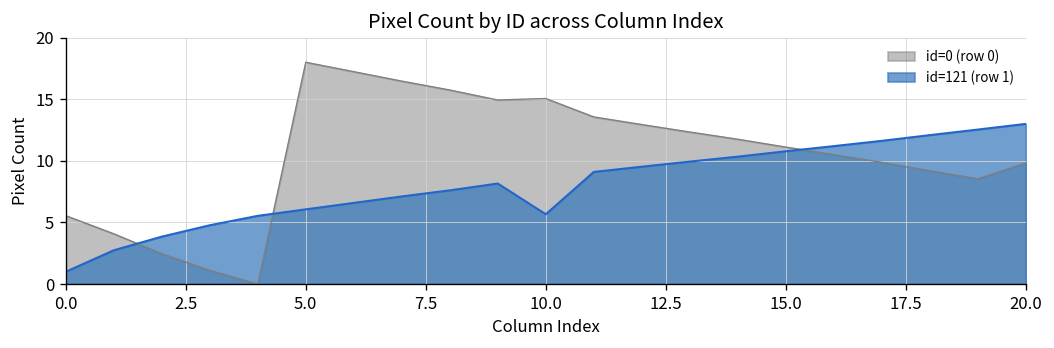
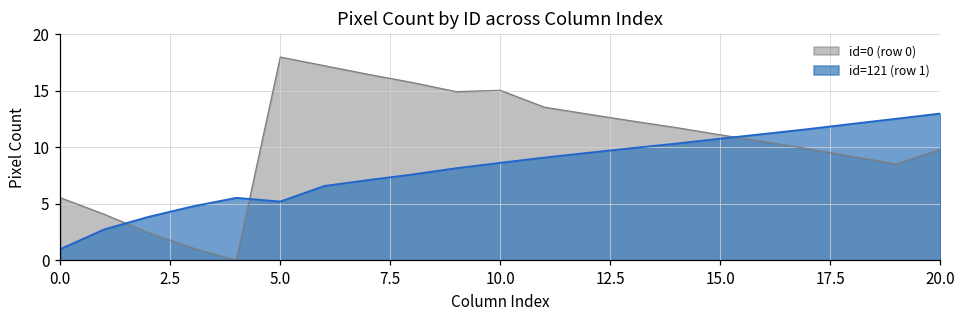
id=121 (row 1), 5.0: 6.1 -> 5.2
id=121 (row 1), 10.0: 5.7 -> 8.6
